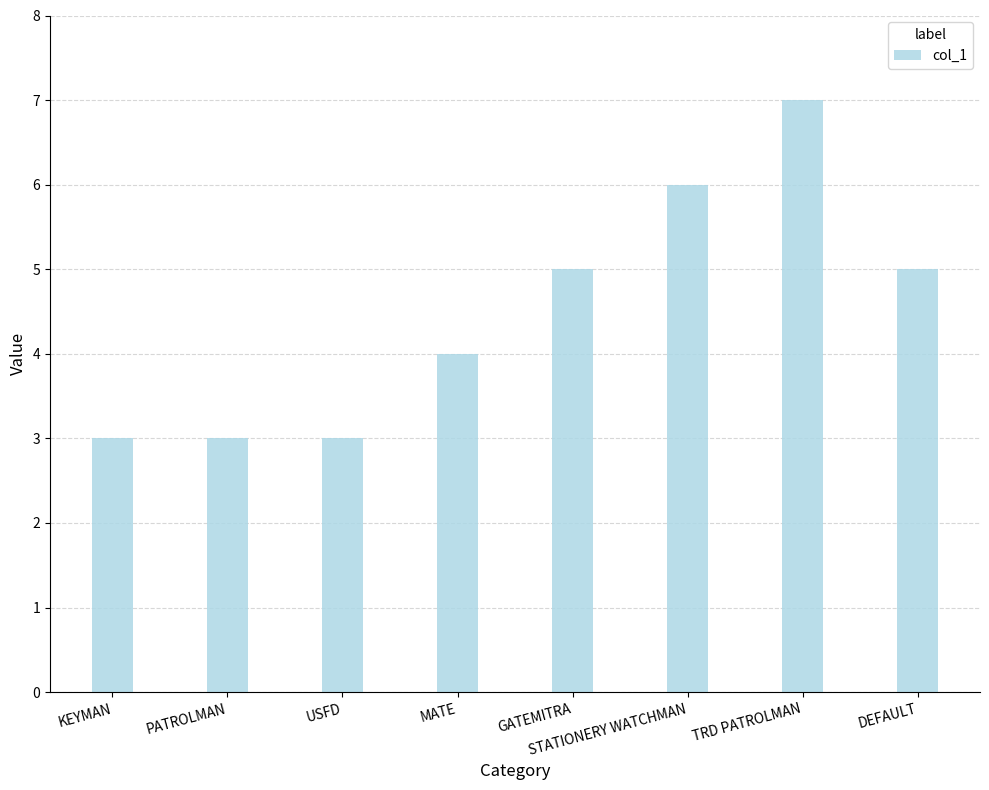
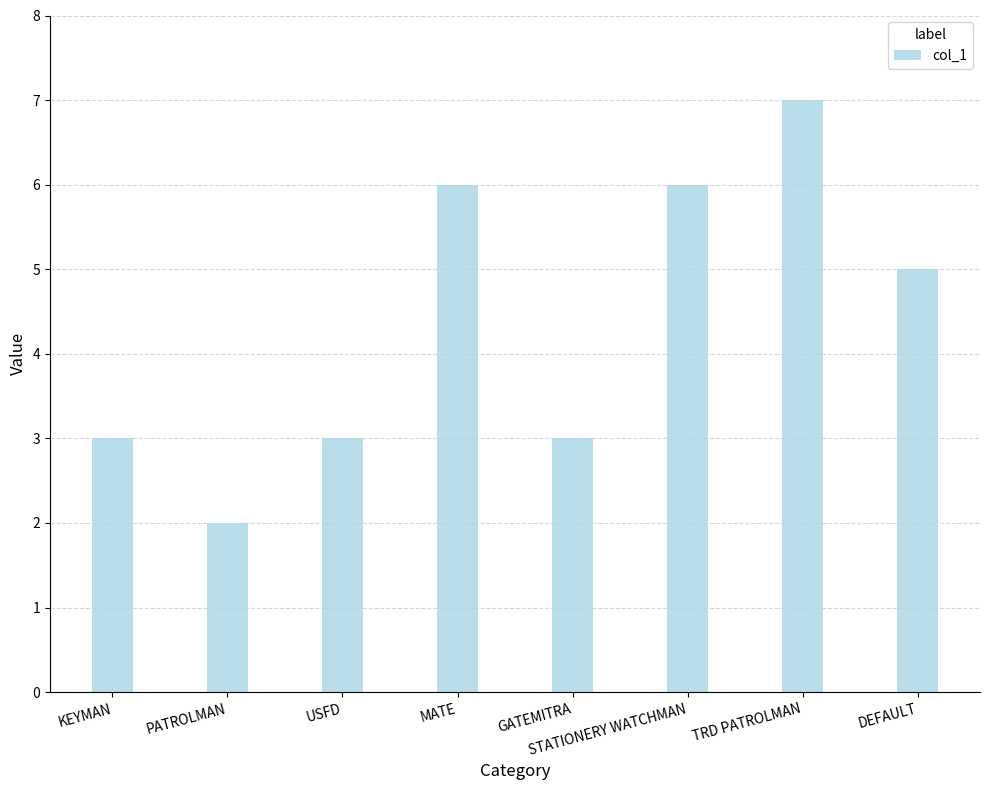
PATROLMAN: 3 -> 2
MATE: 4 -> 6
GATEMITRA: 5 -> 3
